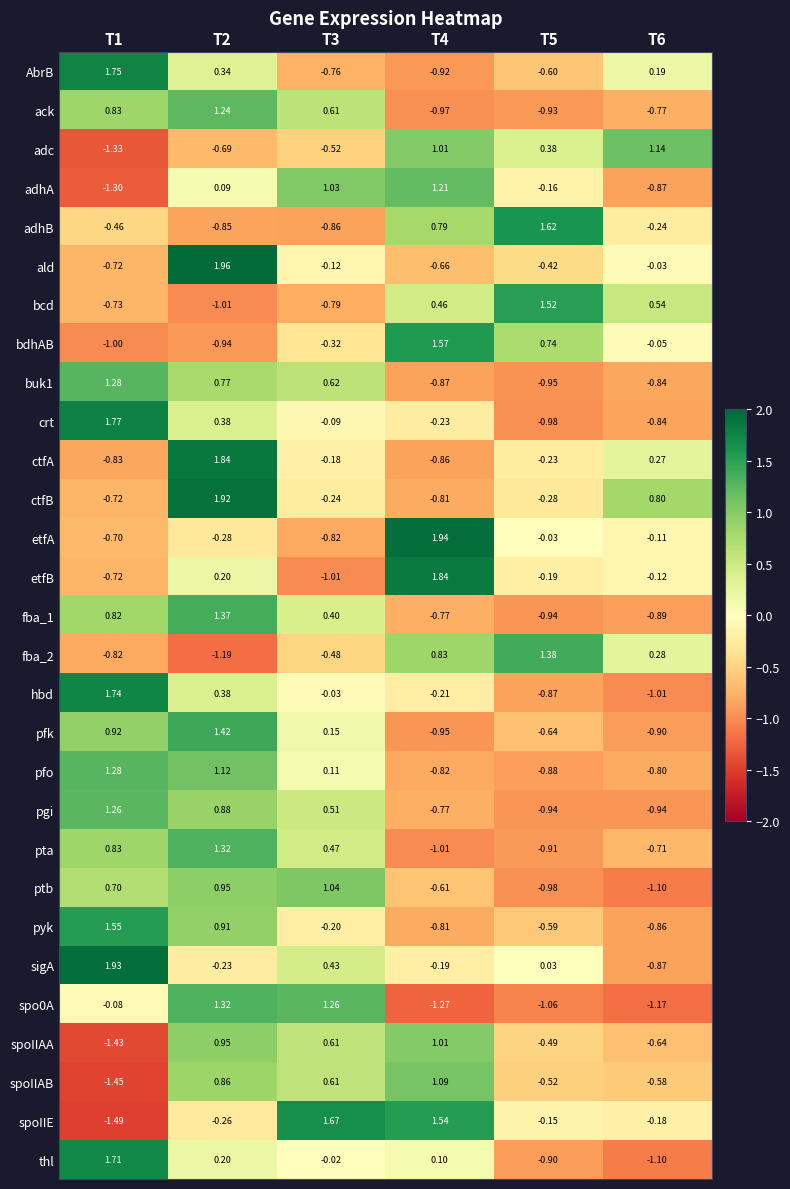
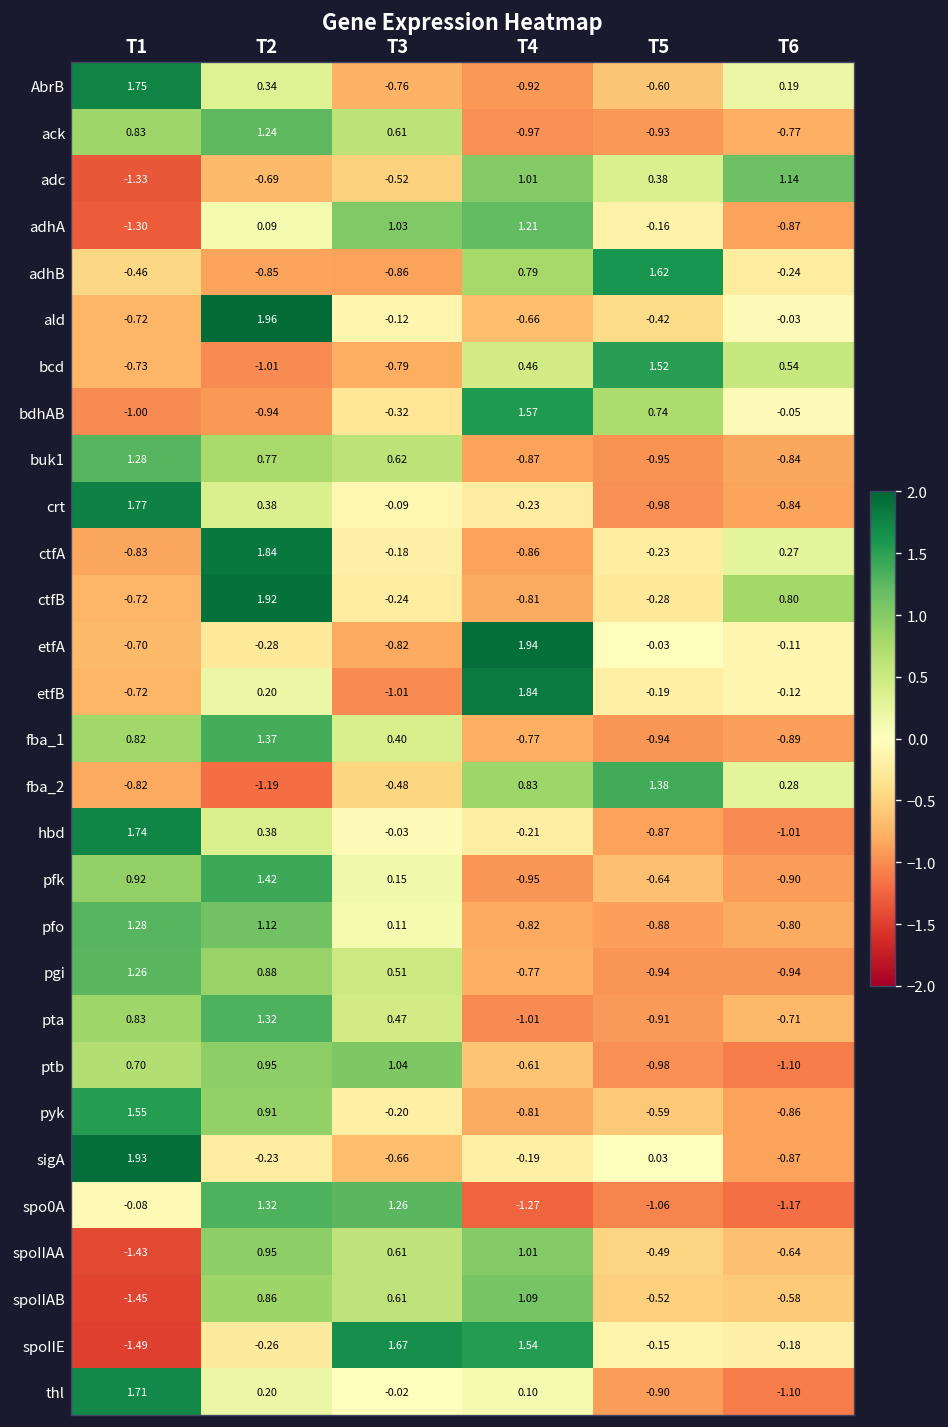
sigA, T3: 0.43 -> -0.66
